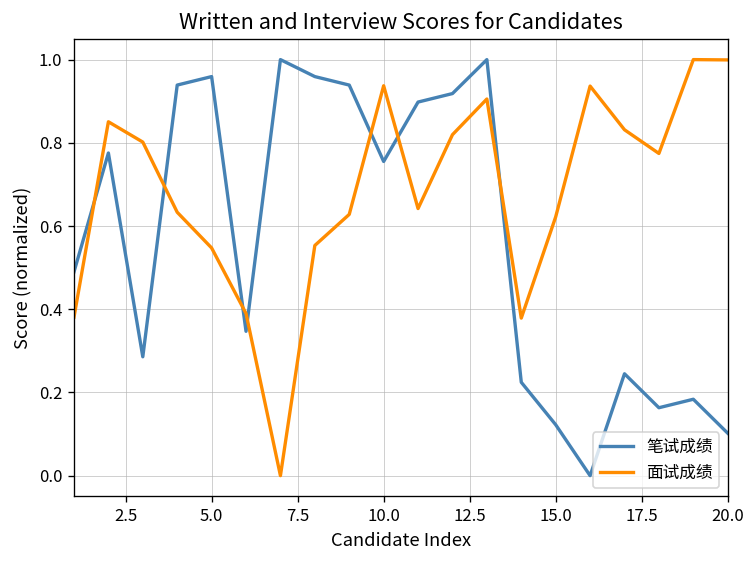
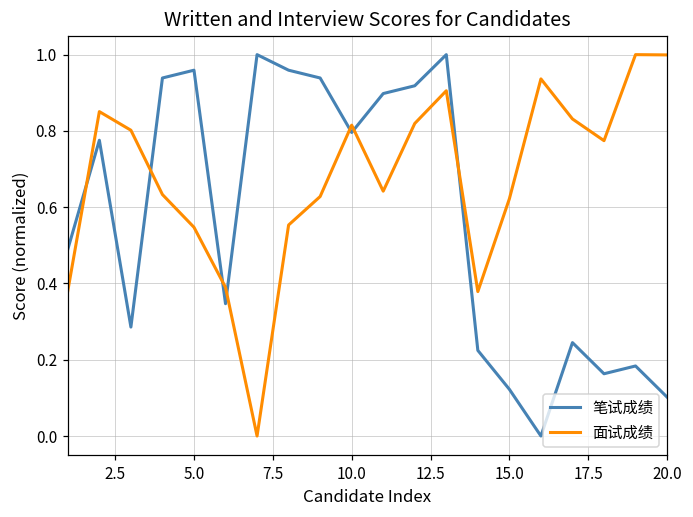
笔试成绩, 10.0: 0.76 -> 0.80
面试成绩, 10.0: 0.94 -> 0.82
